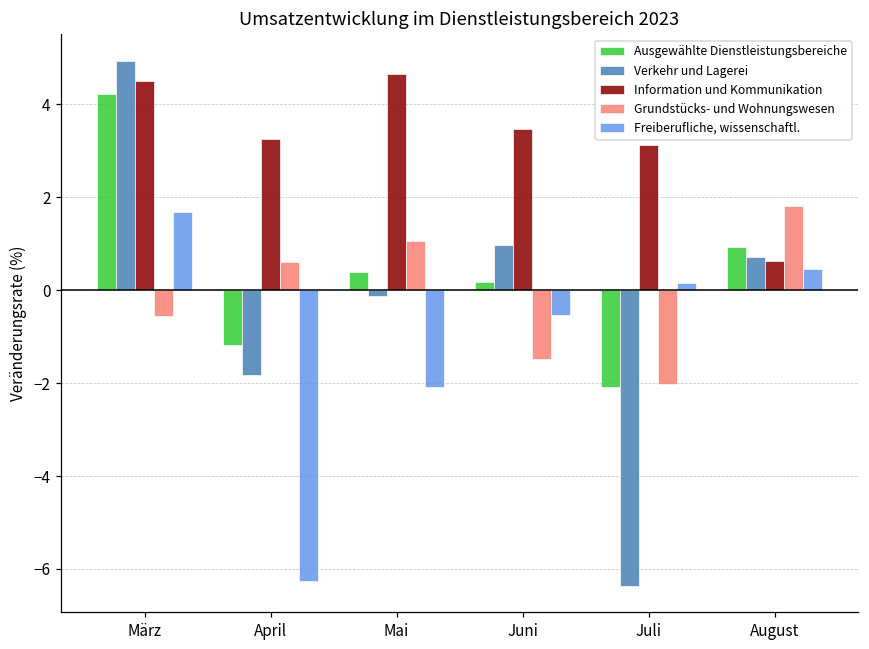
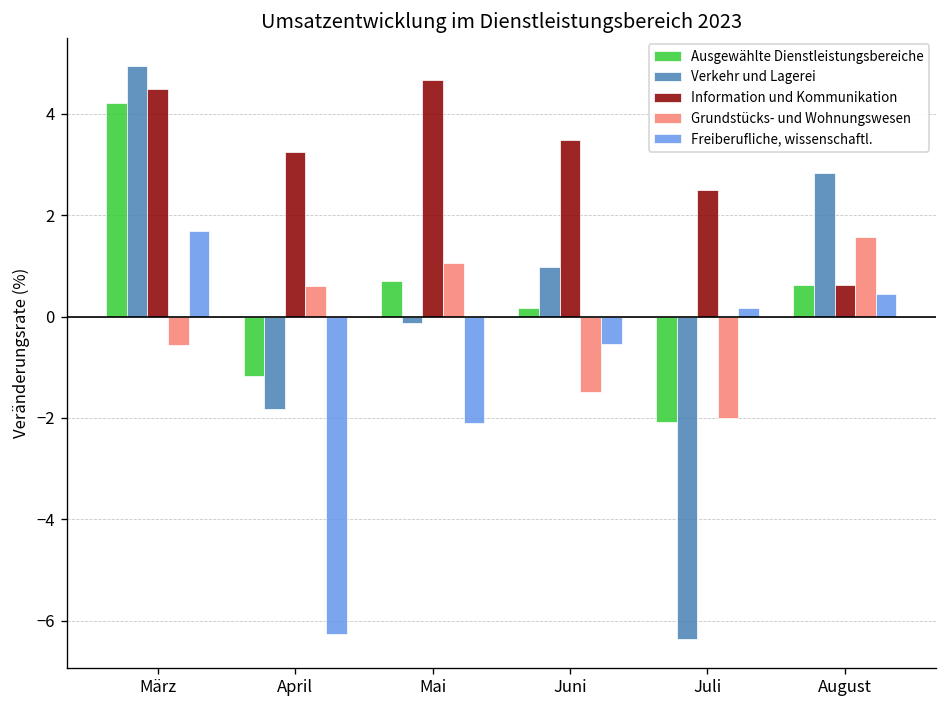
Ausgewählte Dienstleistungsbereiche, Mai: 0.4 -> 0.7
Information und Kommunikation, Juli: 3.1 -> 2.5
Ausgewählte Dienstleistungsbereiche, August: 0.9 -> 0.6
Verkehr und Lagerei, August: 0.7 -> 2.8
Grundstücks- und Wohnungswesen, August: 1.8 -> 1.6
